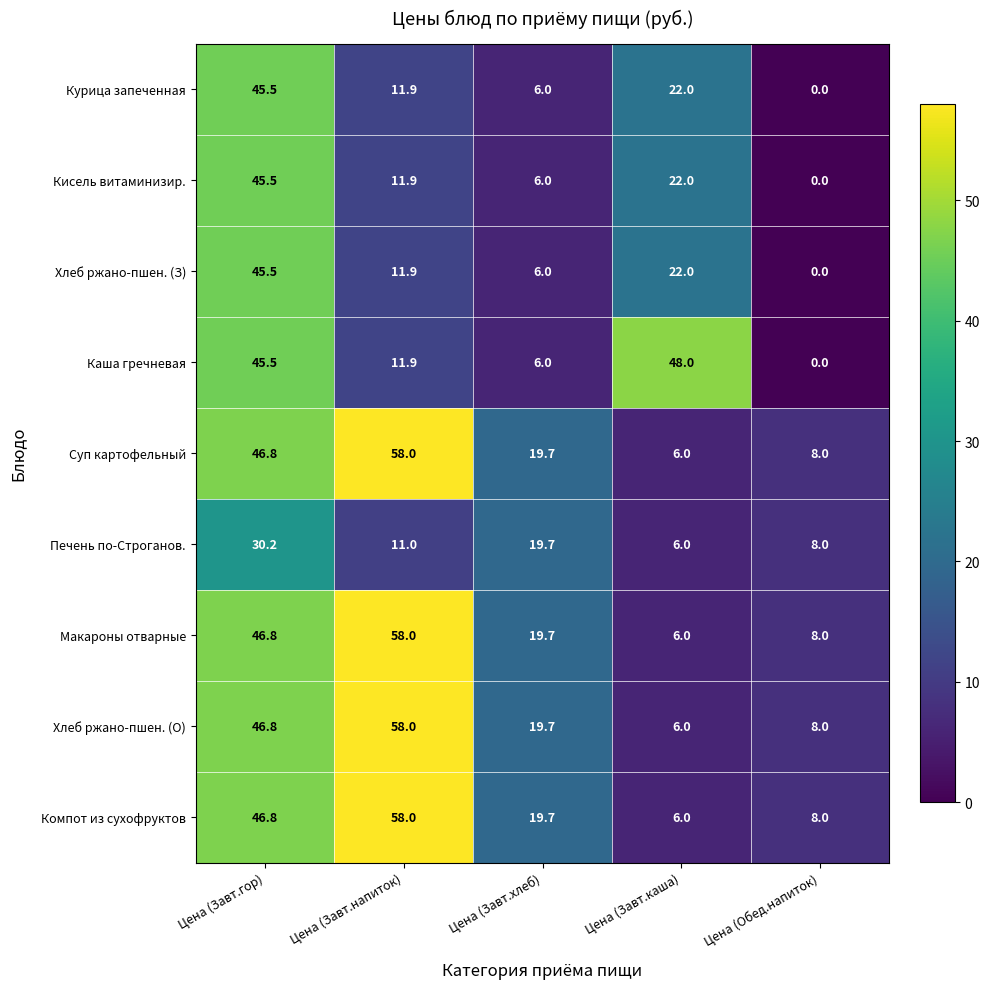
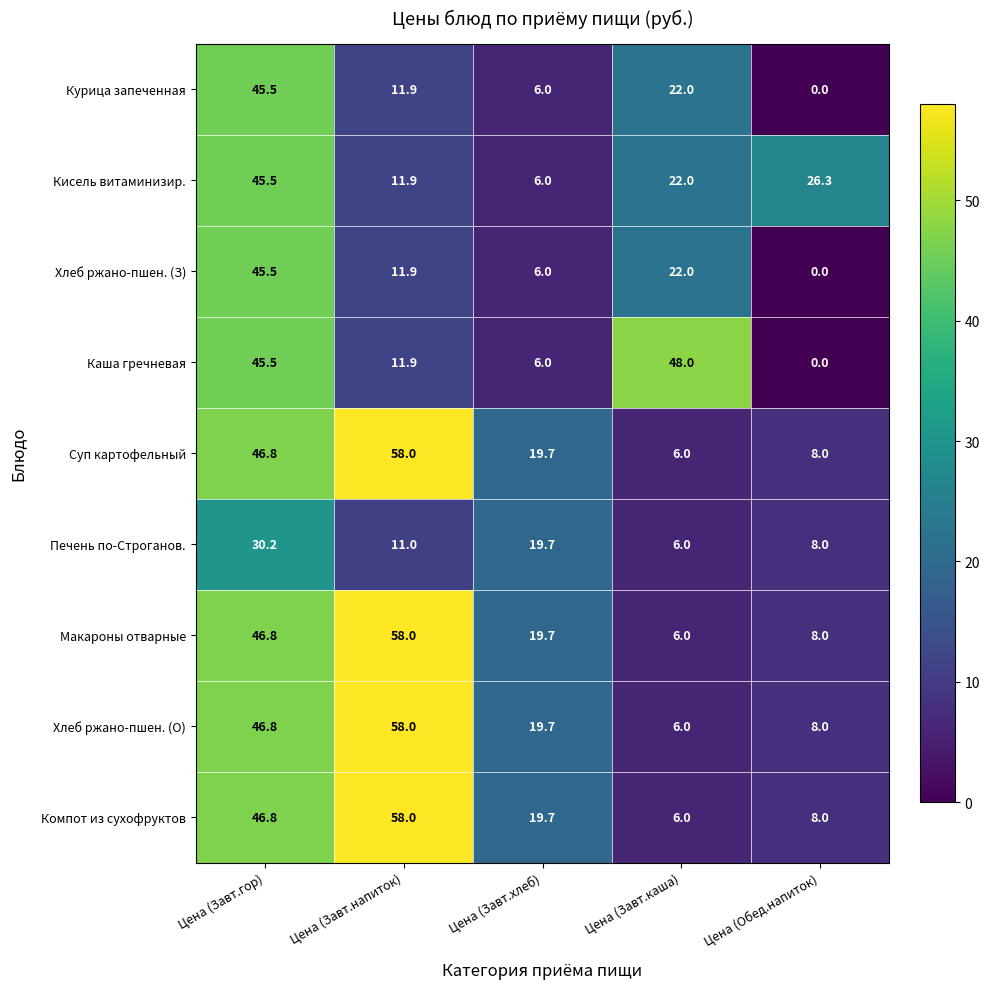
Кисель витаминизир., Цена (Обед.напиток): 0.0 -> 26.3
